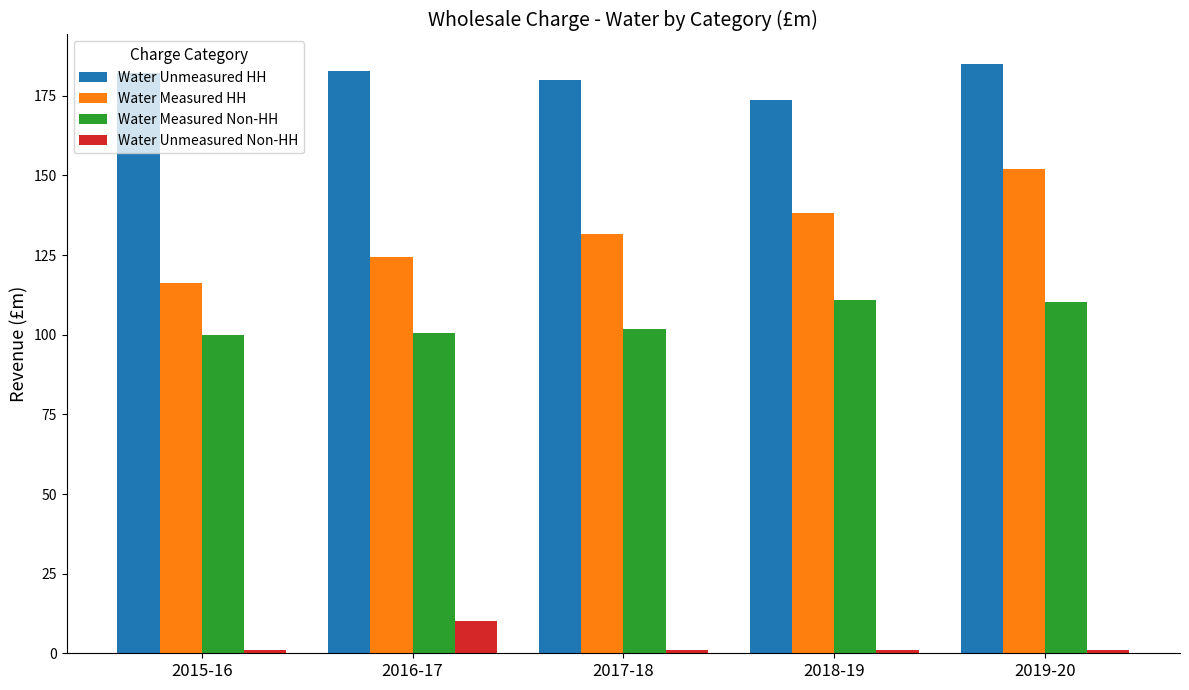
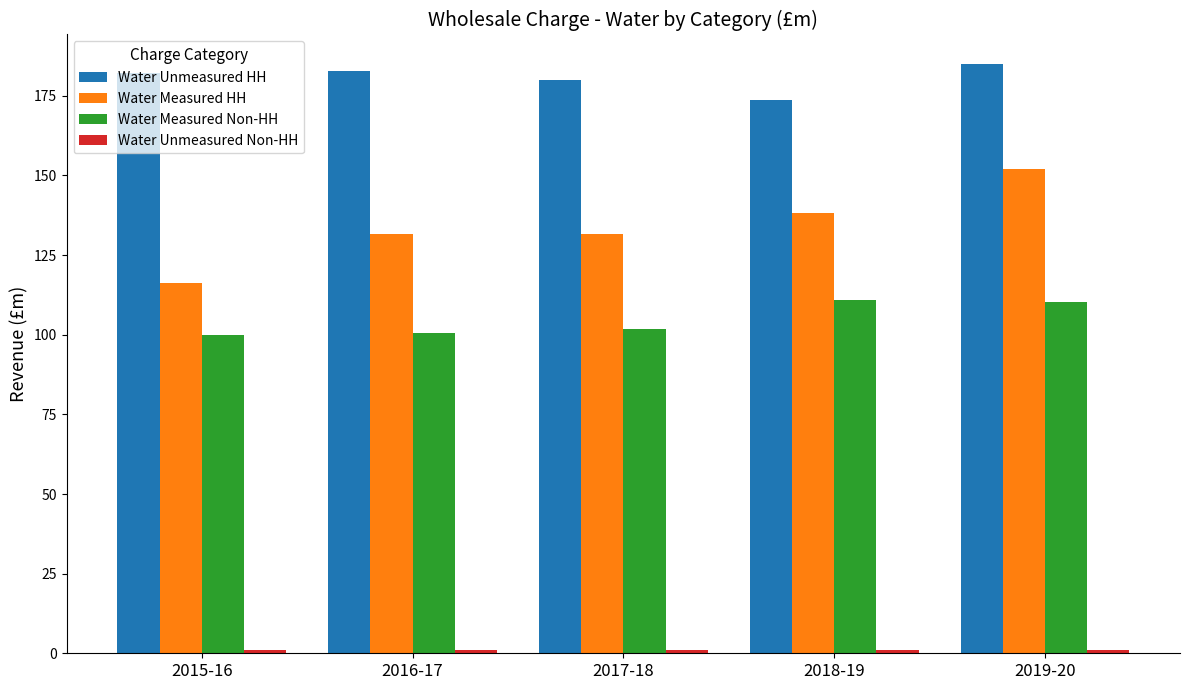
Water Measured HH, 2016-17: 124 -> 132
Water Unmeasured Non-HH, 2016-17: 10 -> 1
